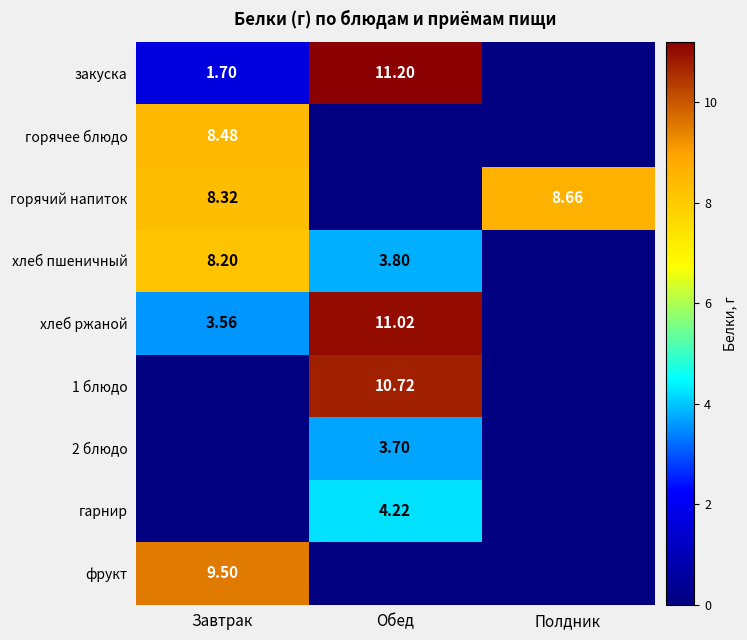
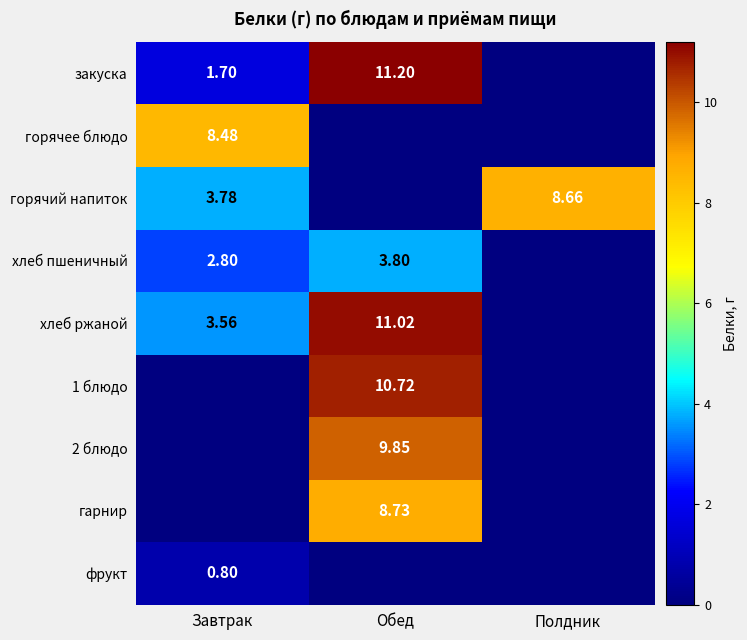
горячий напиток, Завтрак: 8.32 -> 3.78
хлеб пшеничный, Завтрак: 8.20 -> 2.80
2 блюдо, Обед: 3.70 -> 9.85
гарнир, Обед: 4.22 -> 8.73
фрукт, Завтрак: 9.50 -> 0.80
